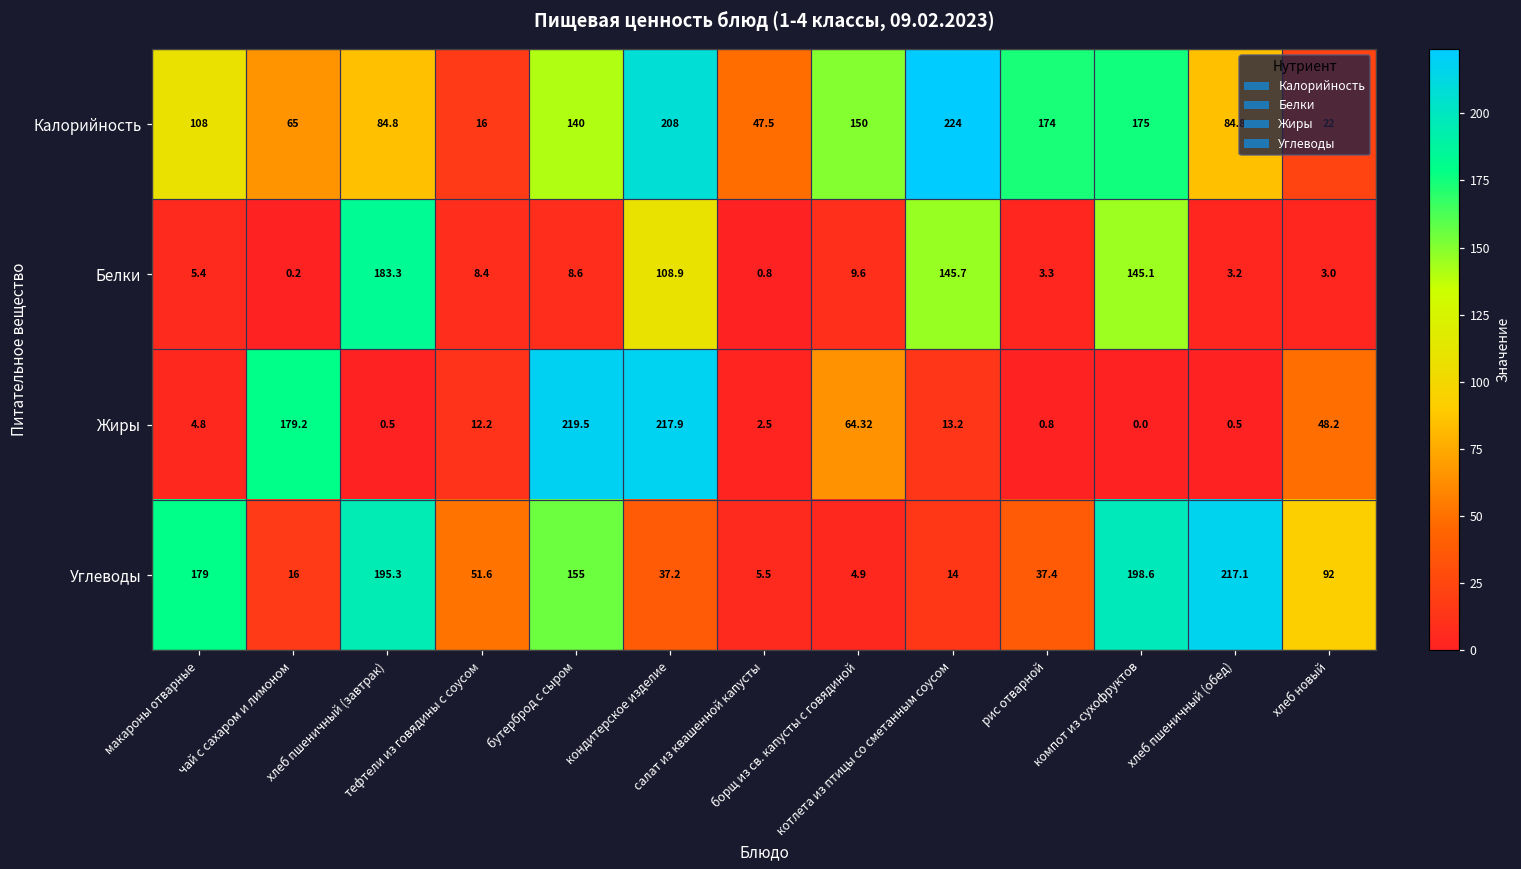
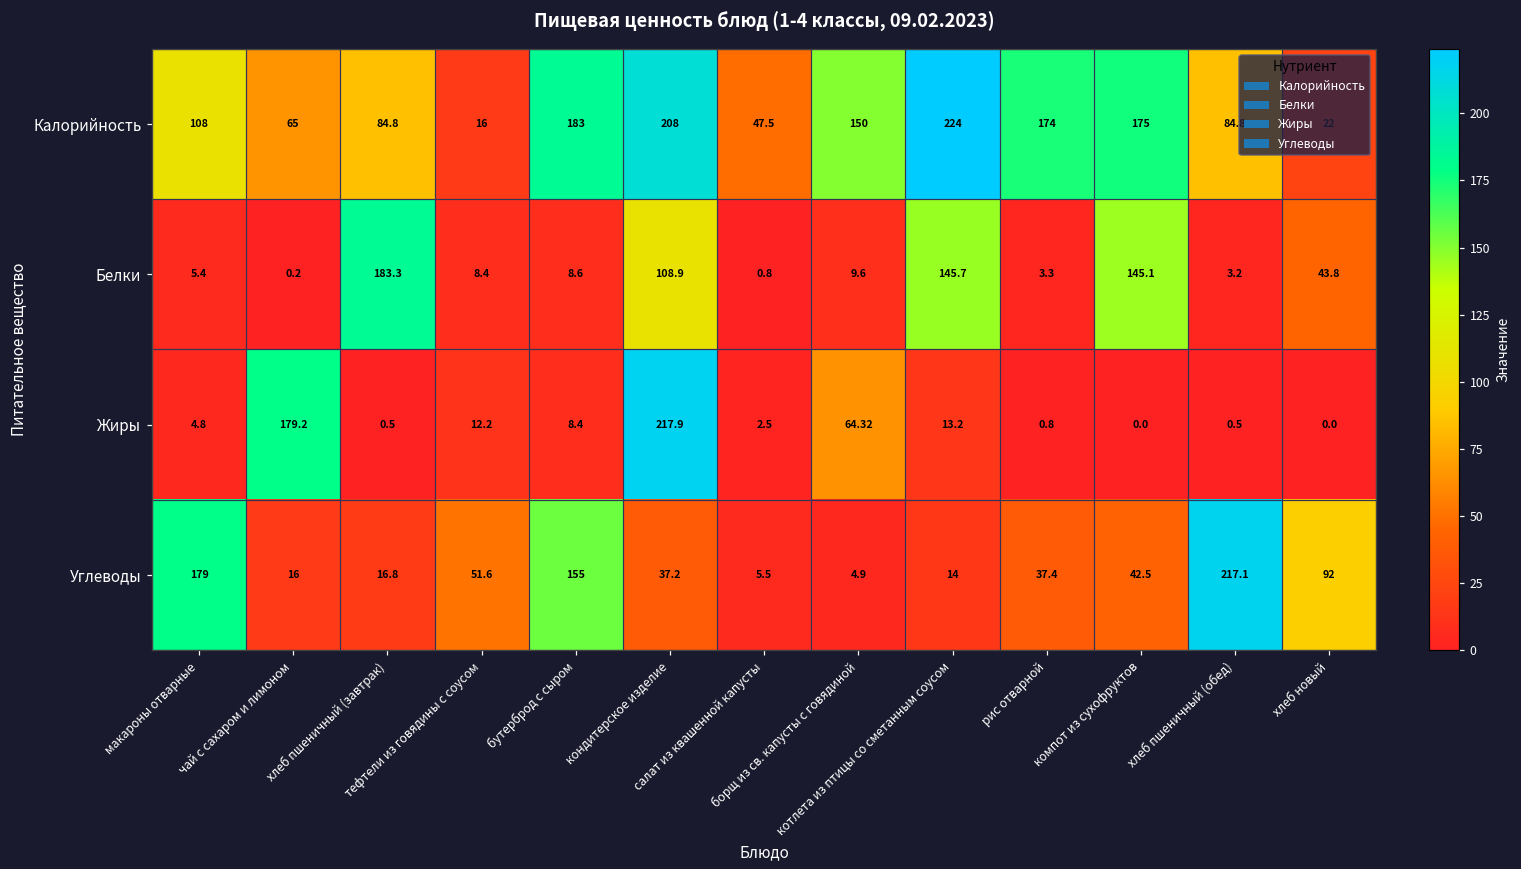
Калорийность, бутерброд с сыром: 140 -> 183
Белки, хлеб новый: 3.0 -> 43.8
Жиры, бутерброд с сыром: 219.5 -> 8.4
Жиры, хлеб новый: 48.2 -> 0.0
Углеводы, хлеб пшеничный (завтрак): 195.3 -> 16.8
Углеводы, компот из сухофруктов: 198.6 -> 42.5
